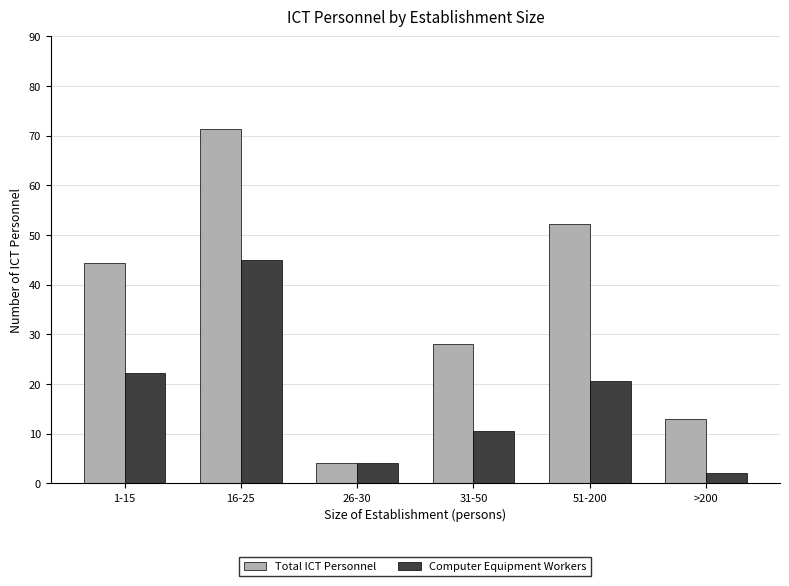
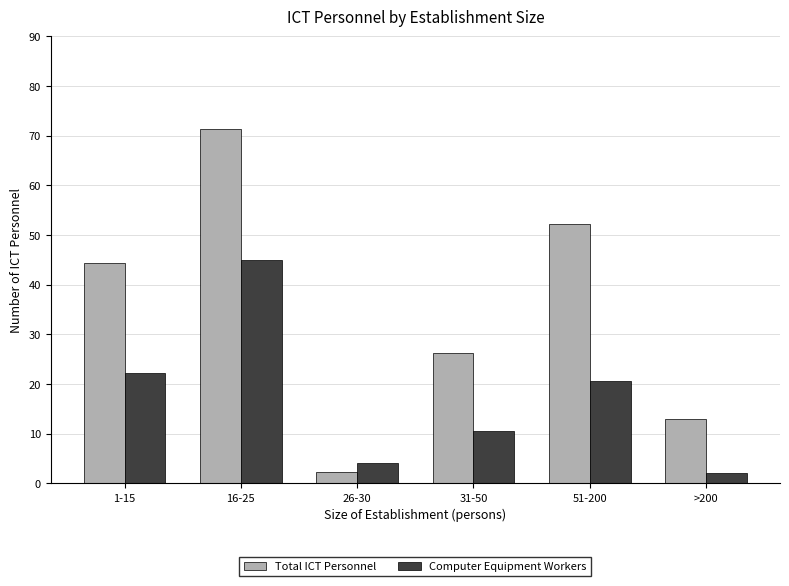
Total ICT Personnel, 26-30: 4 -> 2
Total ICT Personnel, 31-50: 28 -> 26
